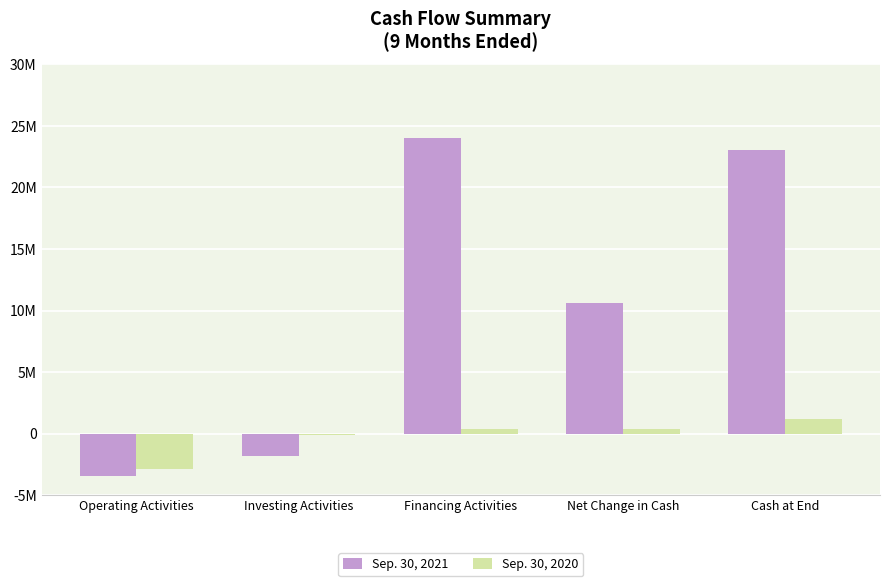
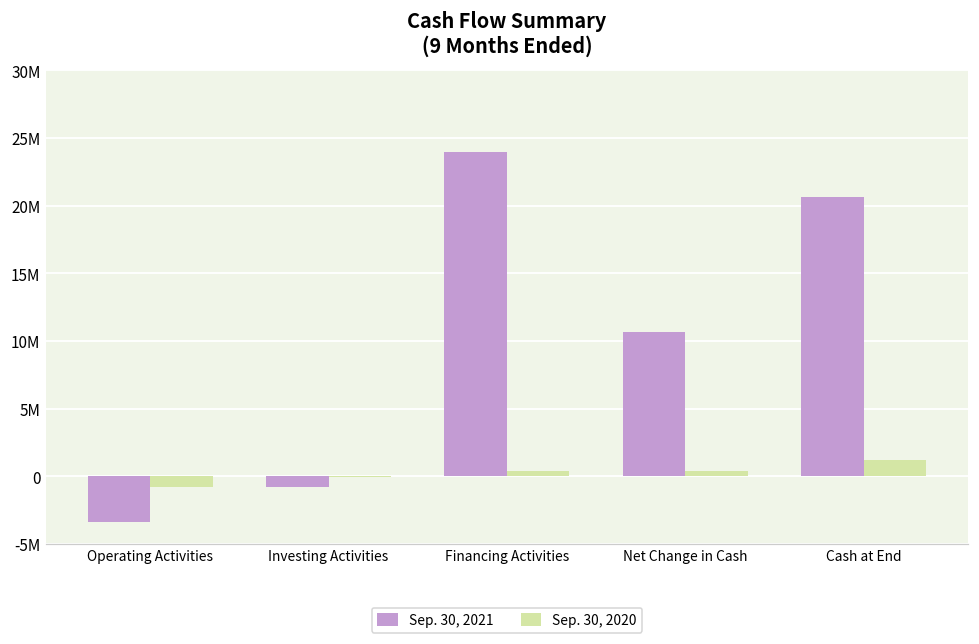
Sep. 30, 2020, Operating Activities: -2900000 -> -800000
Sep. 30, 2021, Investing Activities: -1800000 -> -800000
Sep. 30, 2021, Cash at End: 23000000 -> 20700000
